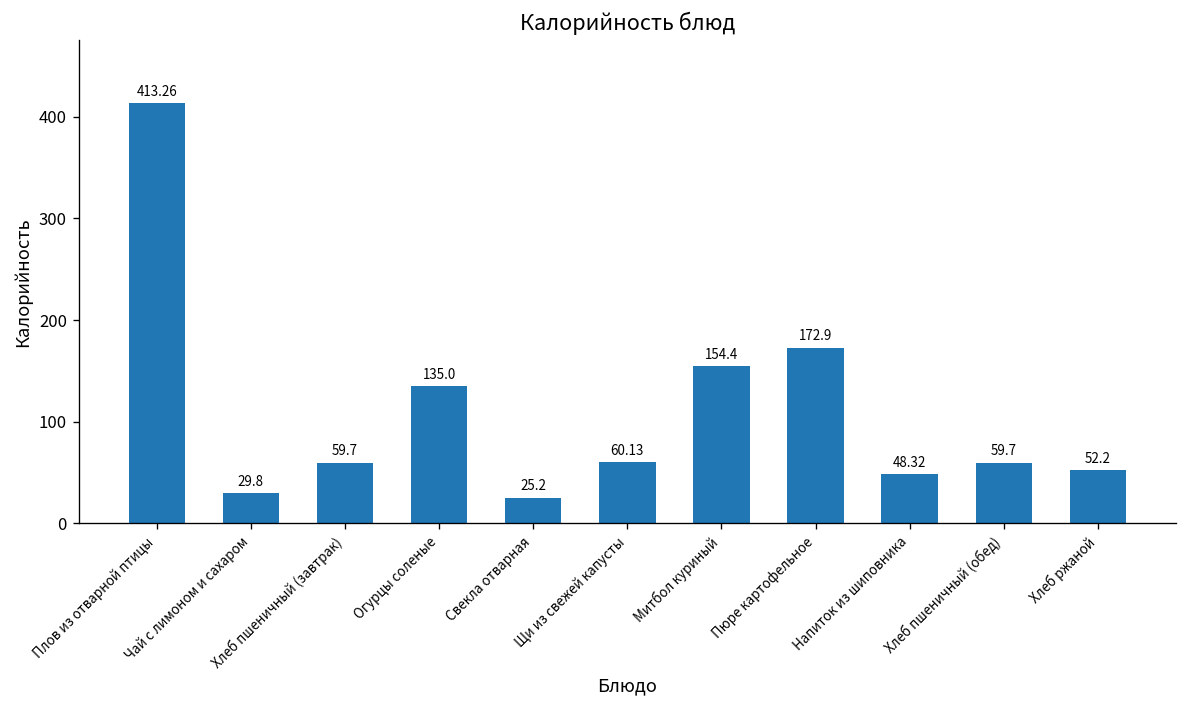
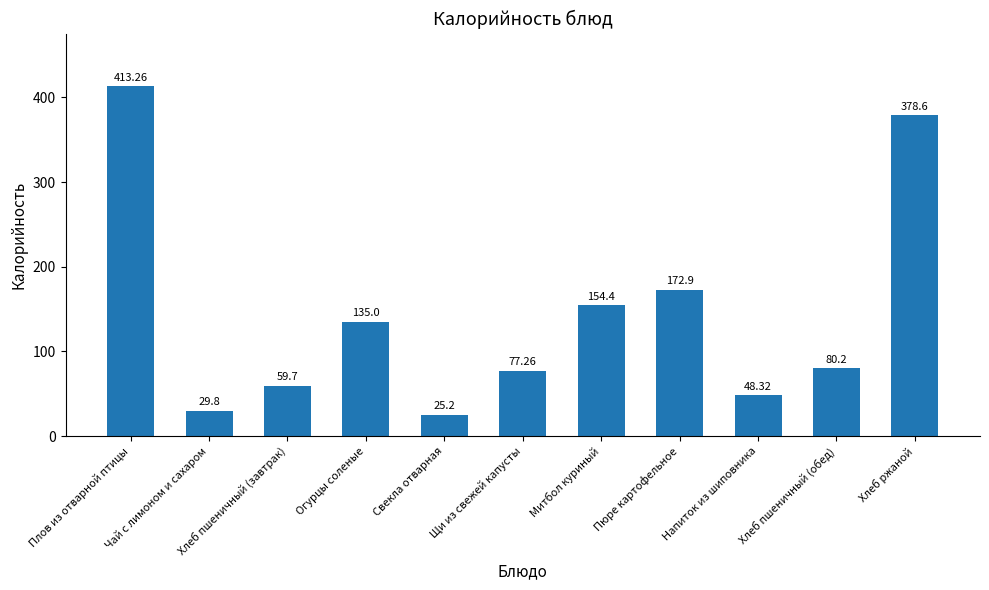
Щи из свежей капусты: 60.13 -> 77.26
Хлеб пшеничный (обед): 59.7 -> 80.2
Хлеб ржаной: 52.2 -> 378.6
